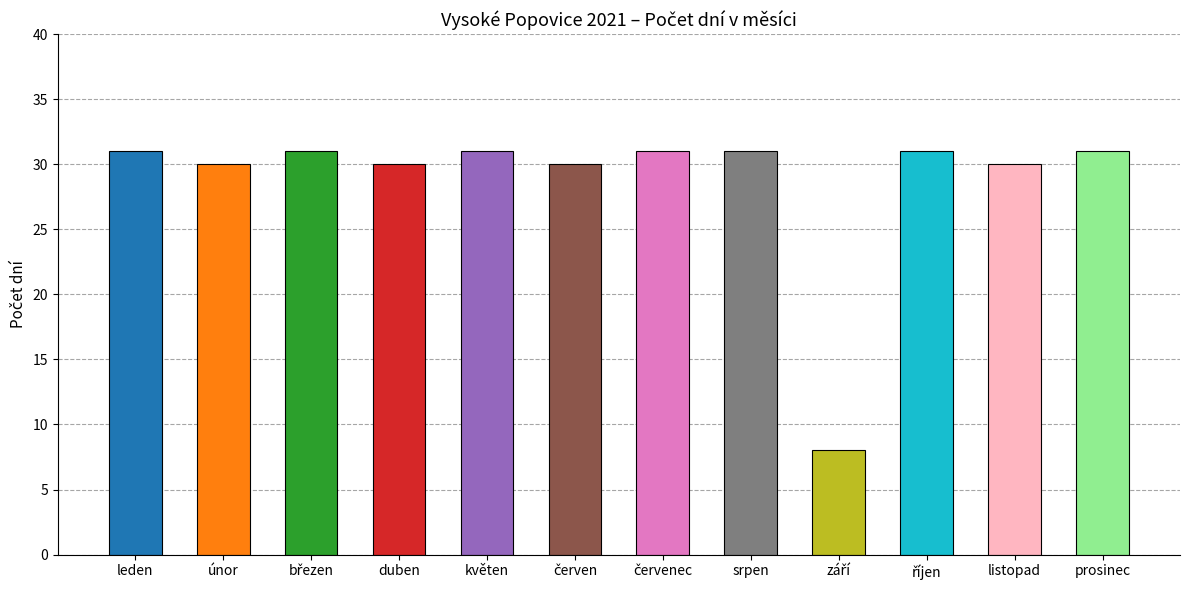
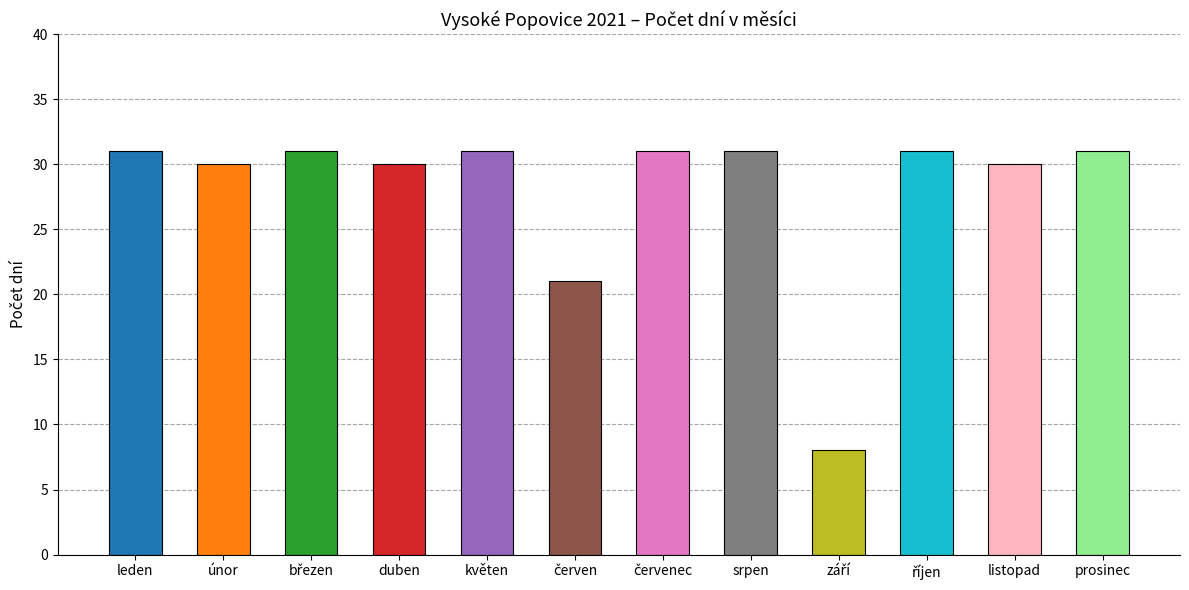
červen: 30 -> 21
